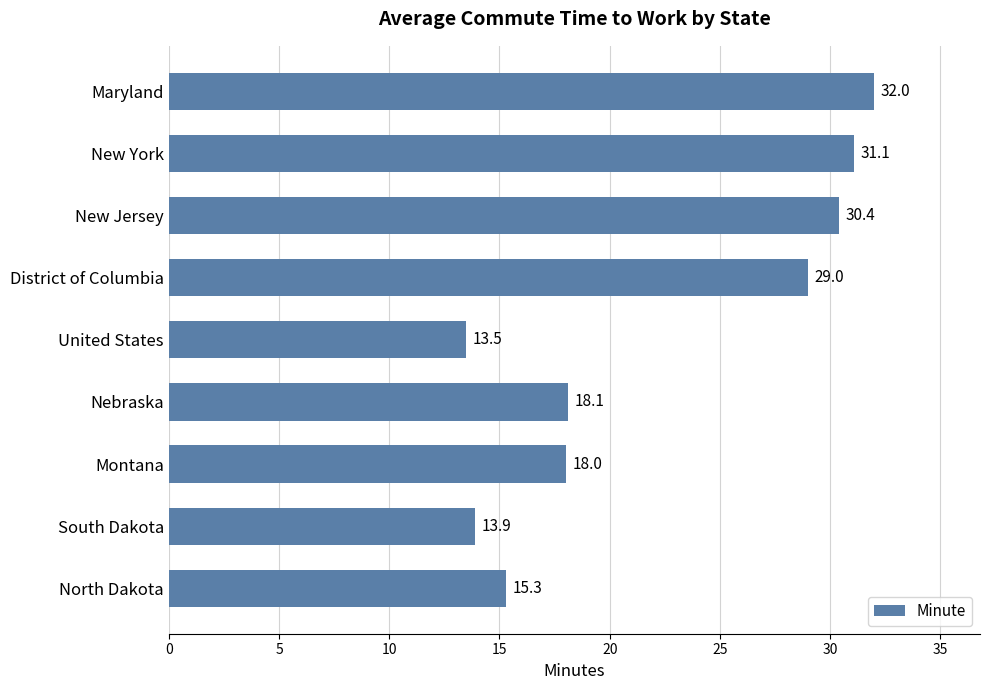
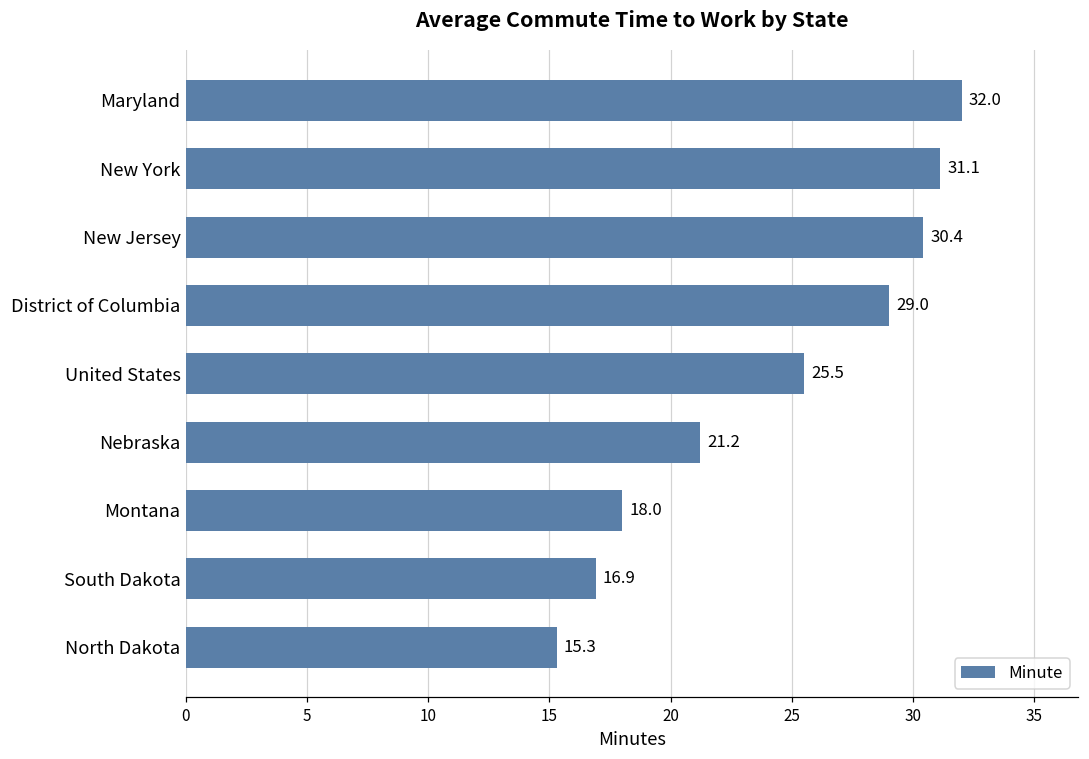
United States: 13.5 -> 25.5
Nebraska: 18.1 -> 21.2
South Dakota: 13.9 -> 16.9
